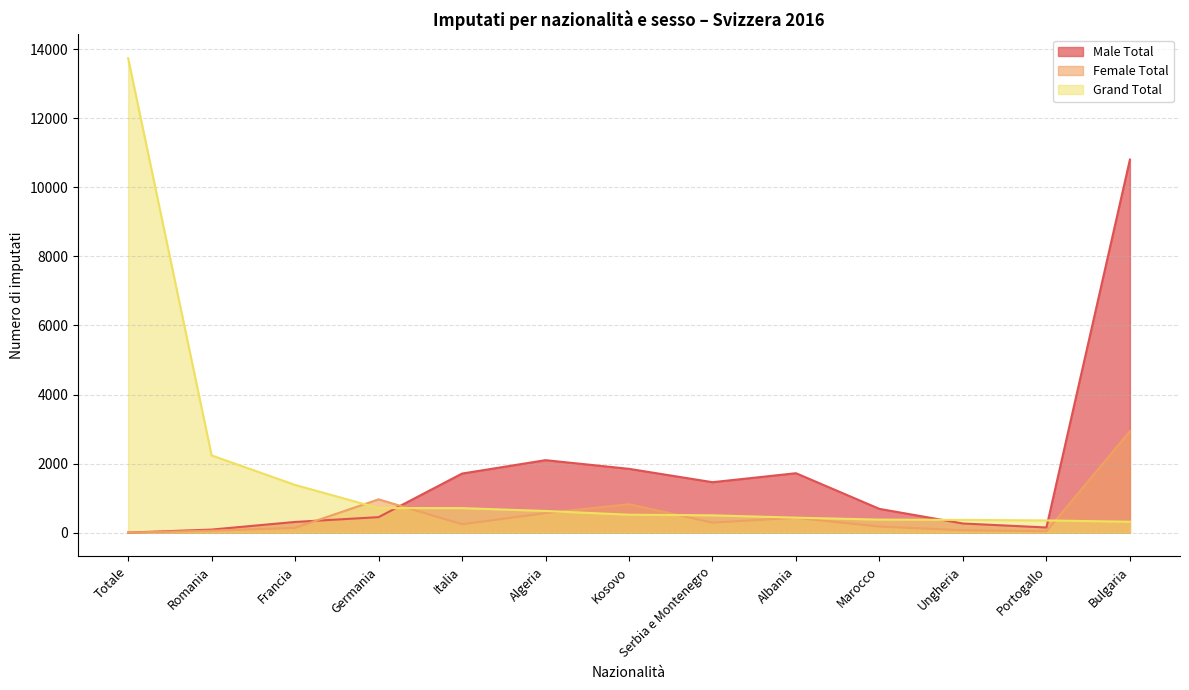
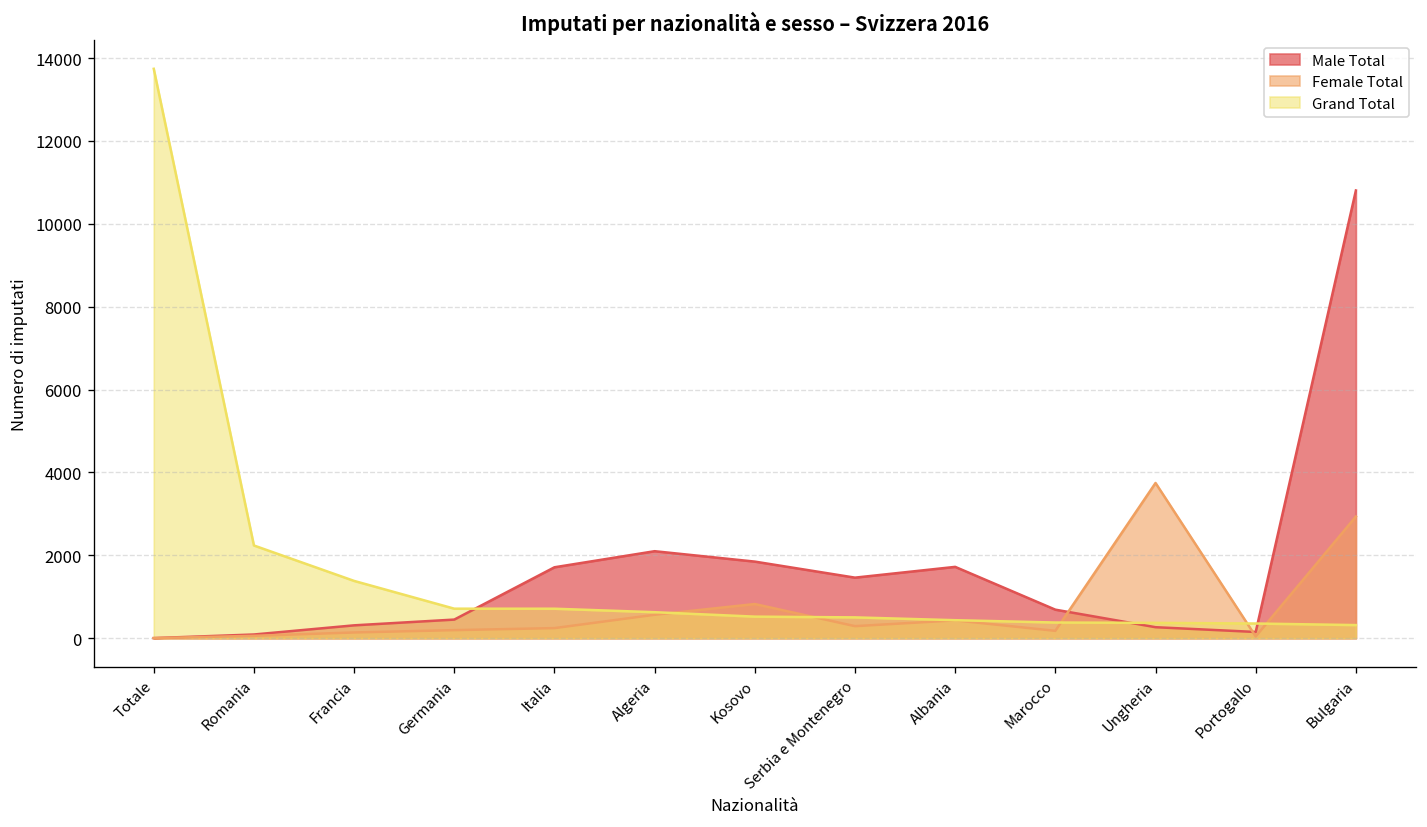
Female Total, Germania: 1000 -> 200
Female Total, Ungheria: 100 -> 3700
